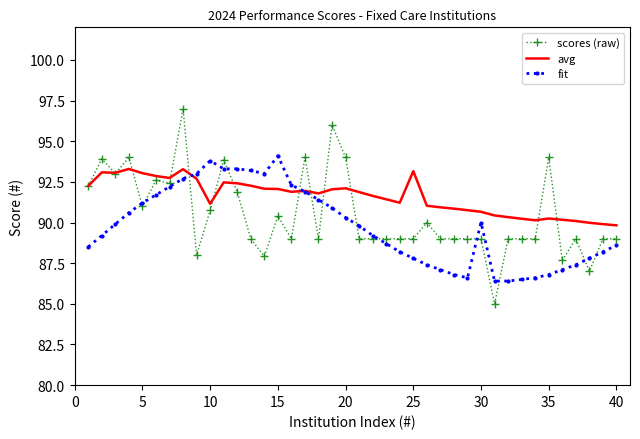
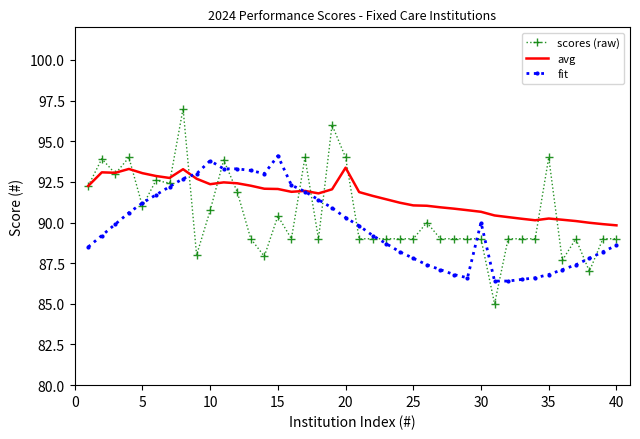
avg, 10: 91.1 -> 92.4
avg, 20: 92.1 -> 93.4
avg, 25: 93.2 -> 91.1
